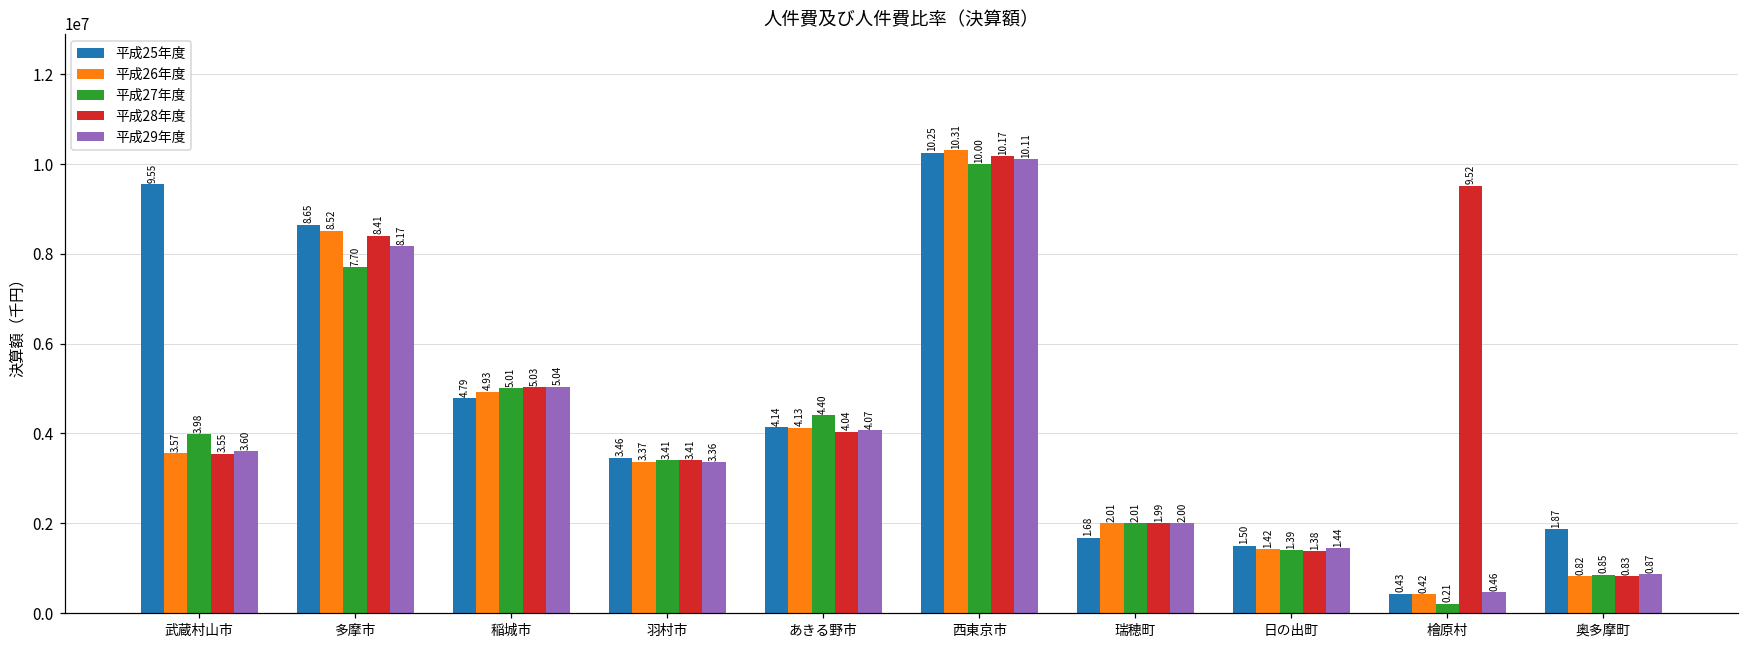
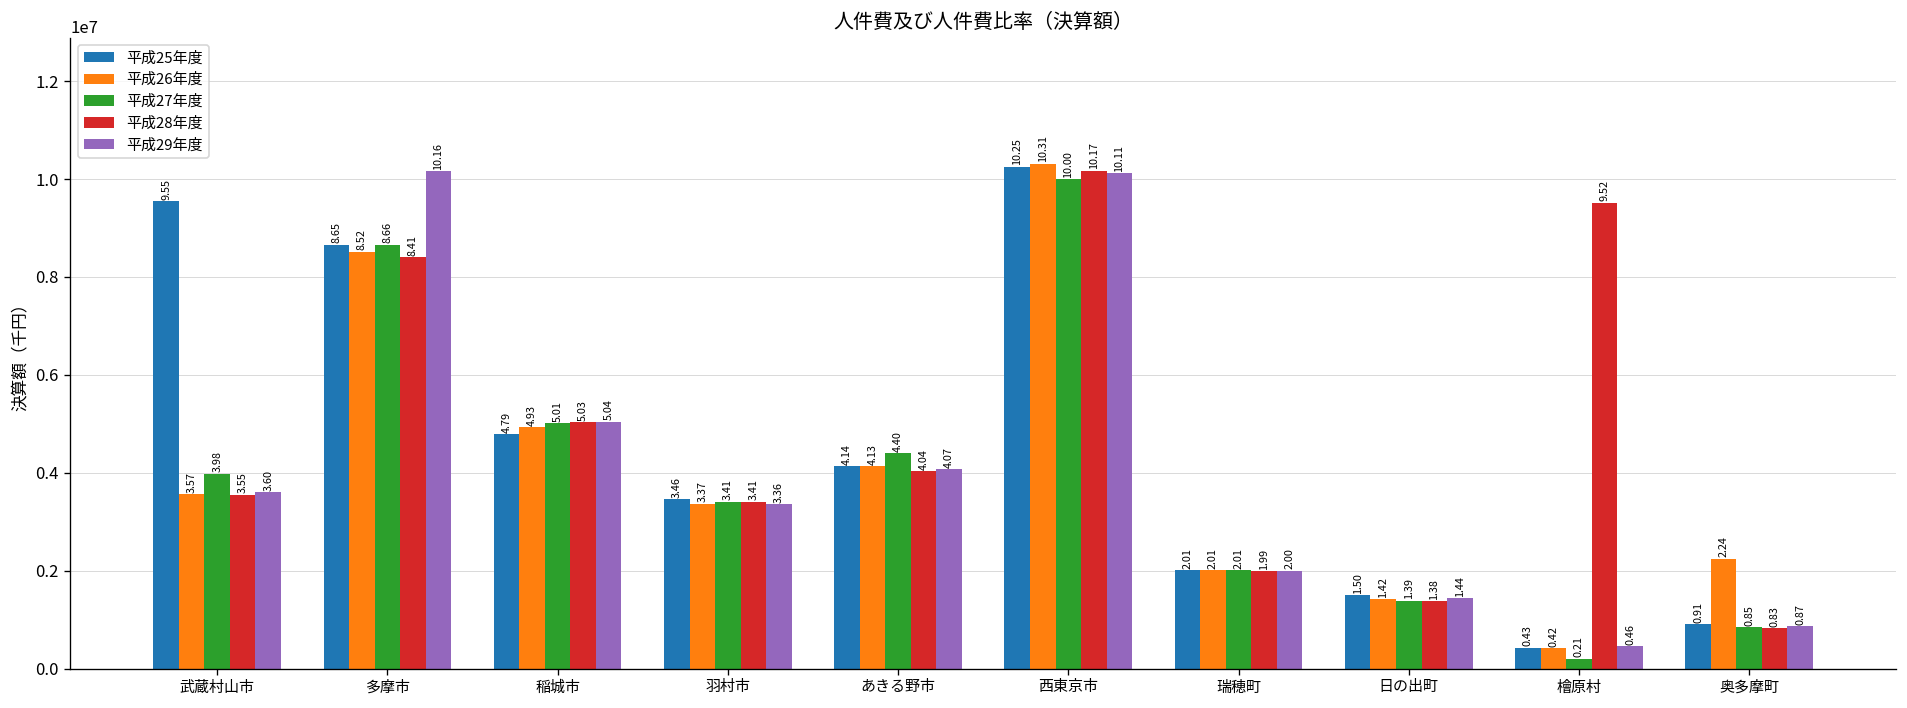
平成27年度, 多摩市: 7.70 -> 8.66
平成29年度, 多摩市: 8.17 -> 10.16
平成25年度, 瑞穂町: 1.68 -> 2.01
平成25年度, 奥多摩町: 1.87 -> 0.91
平成26年度, 奥多摩町: 0.82 -> 2.24
